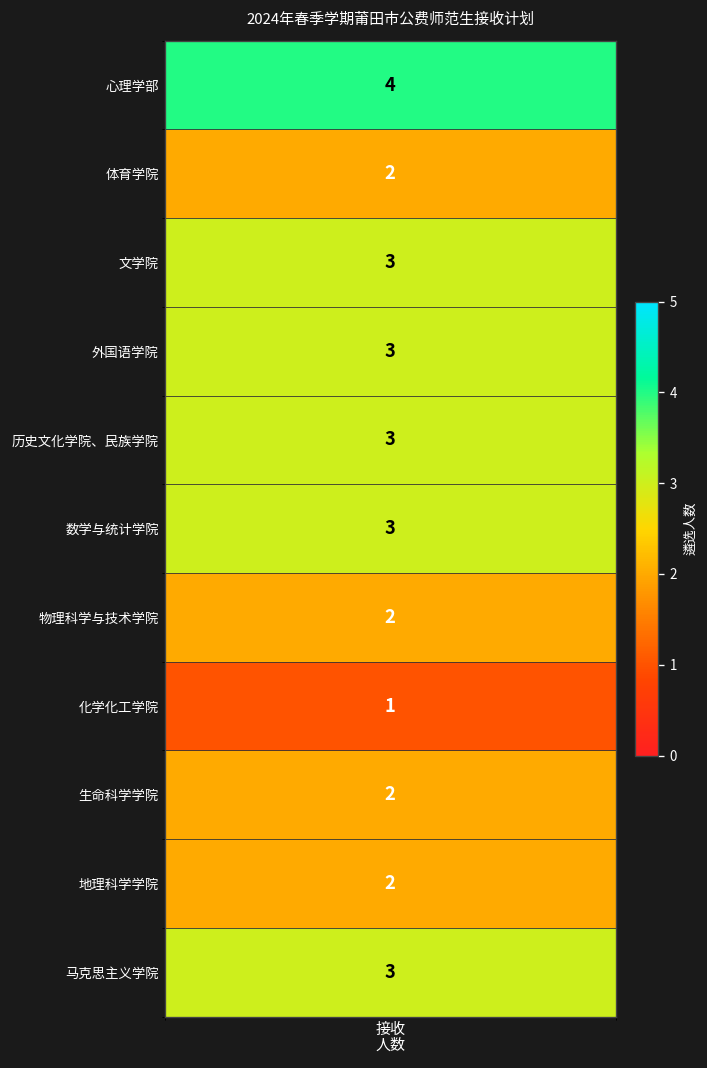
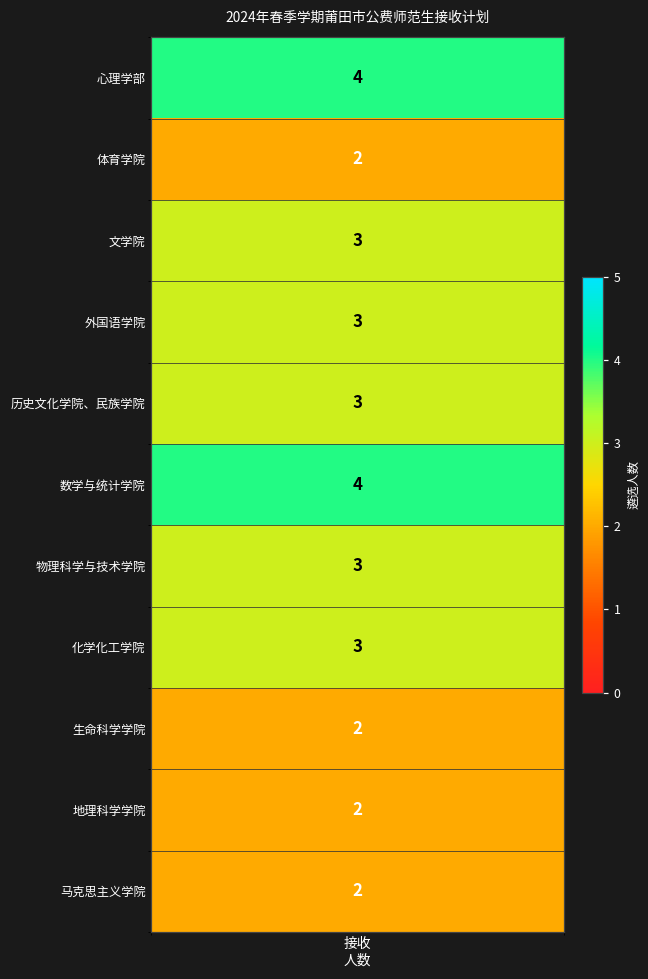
数学与统计学院, 接收 人数: 3 -> 4
物理科学与技术学院, 接收 人数: 2 -> 3
化学化工学院, 接收 人数: 1 -> 3
马克思主义学院, 接收 人数: 3 -> 2
